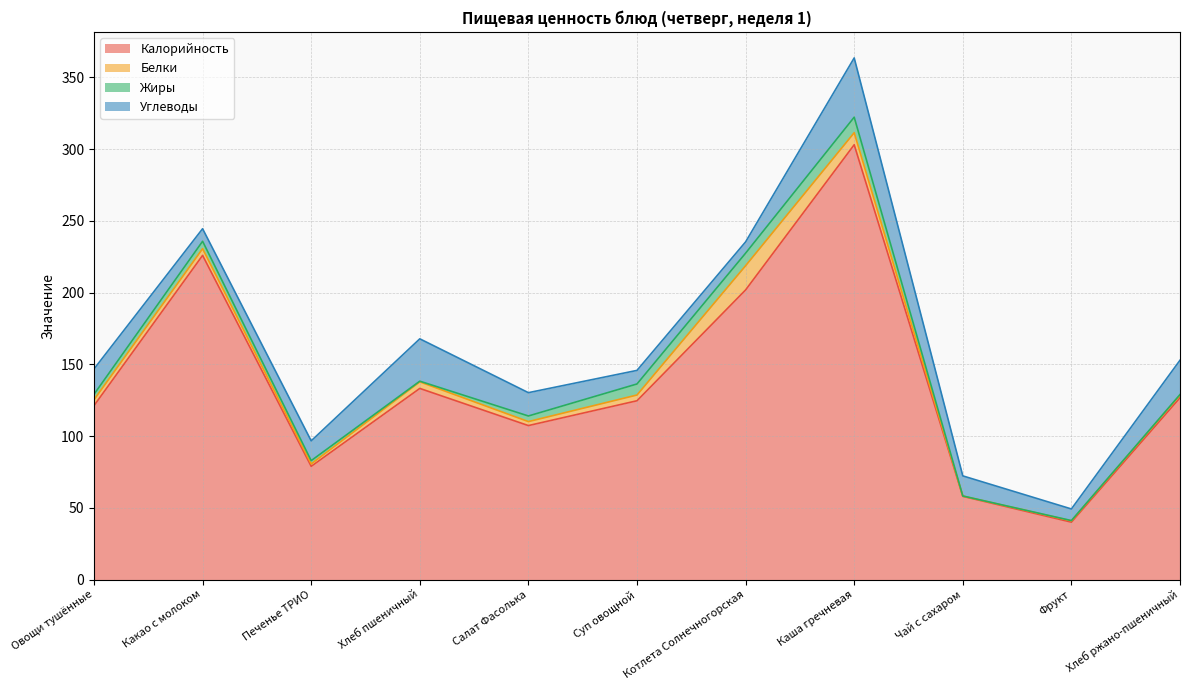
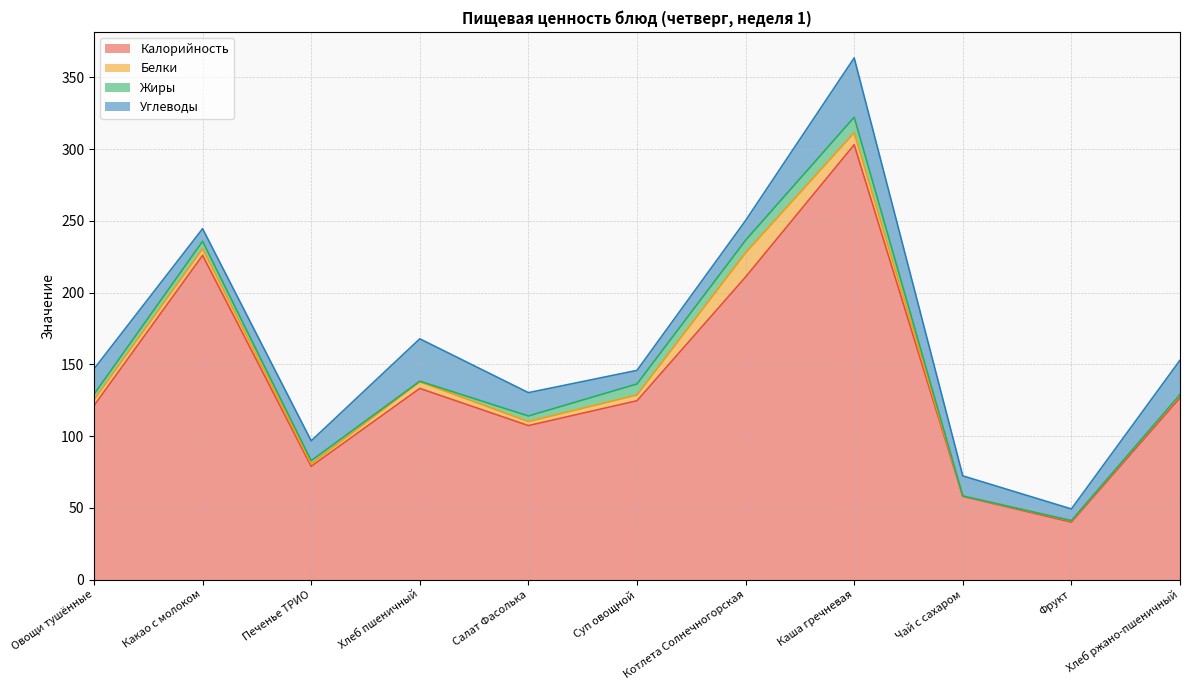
Калорийность, Котлета Солнечногорская: 202 -> 211
Углеводы, Котлета Солнечногорская: 8 -> 14
